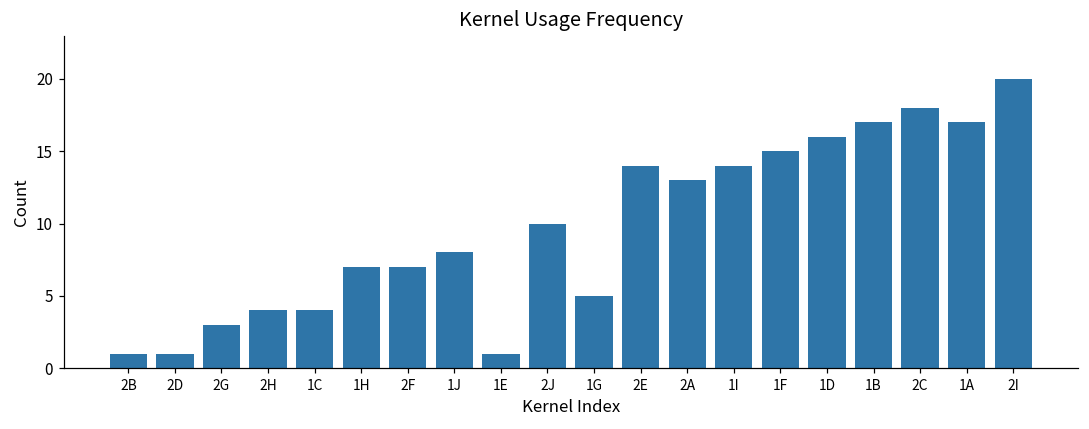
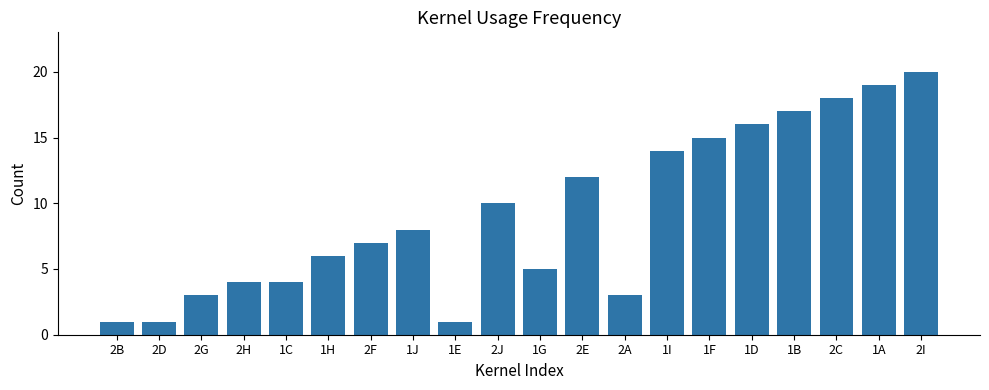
1H: 7 -> 6
2E: 14 -> 12
2A: 13 -> 3
1A: 17 -> 19
